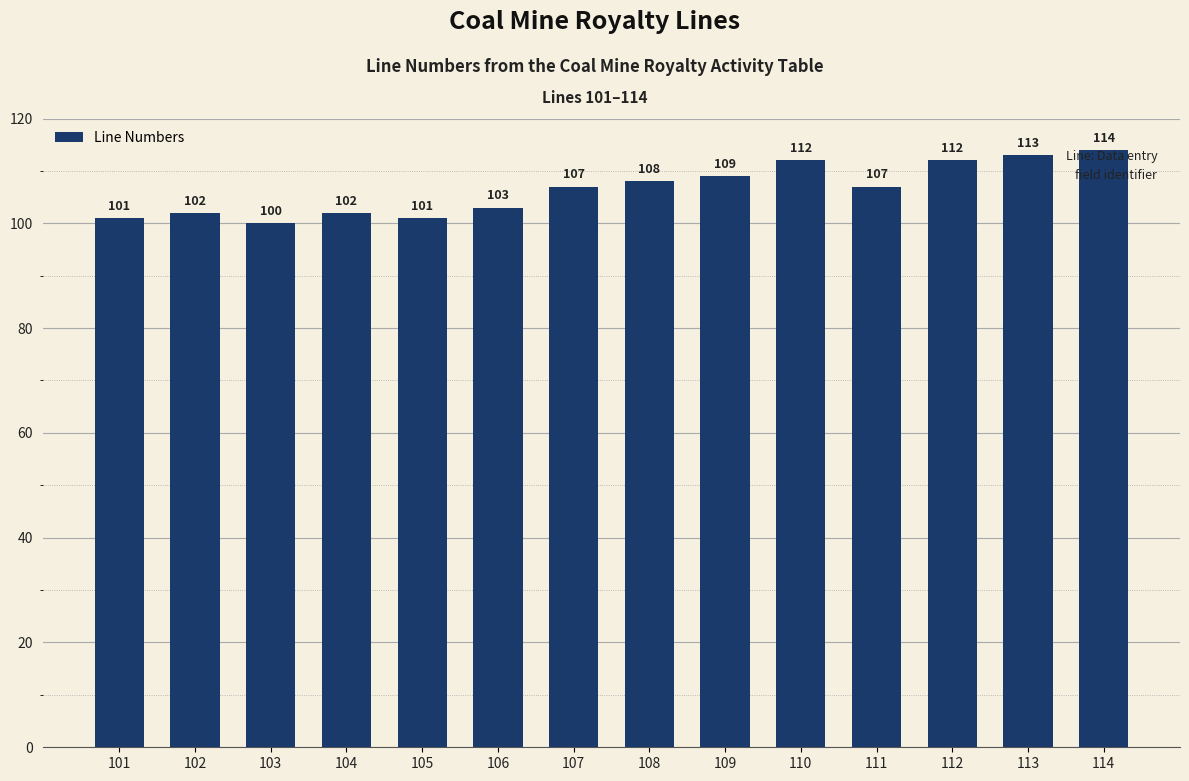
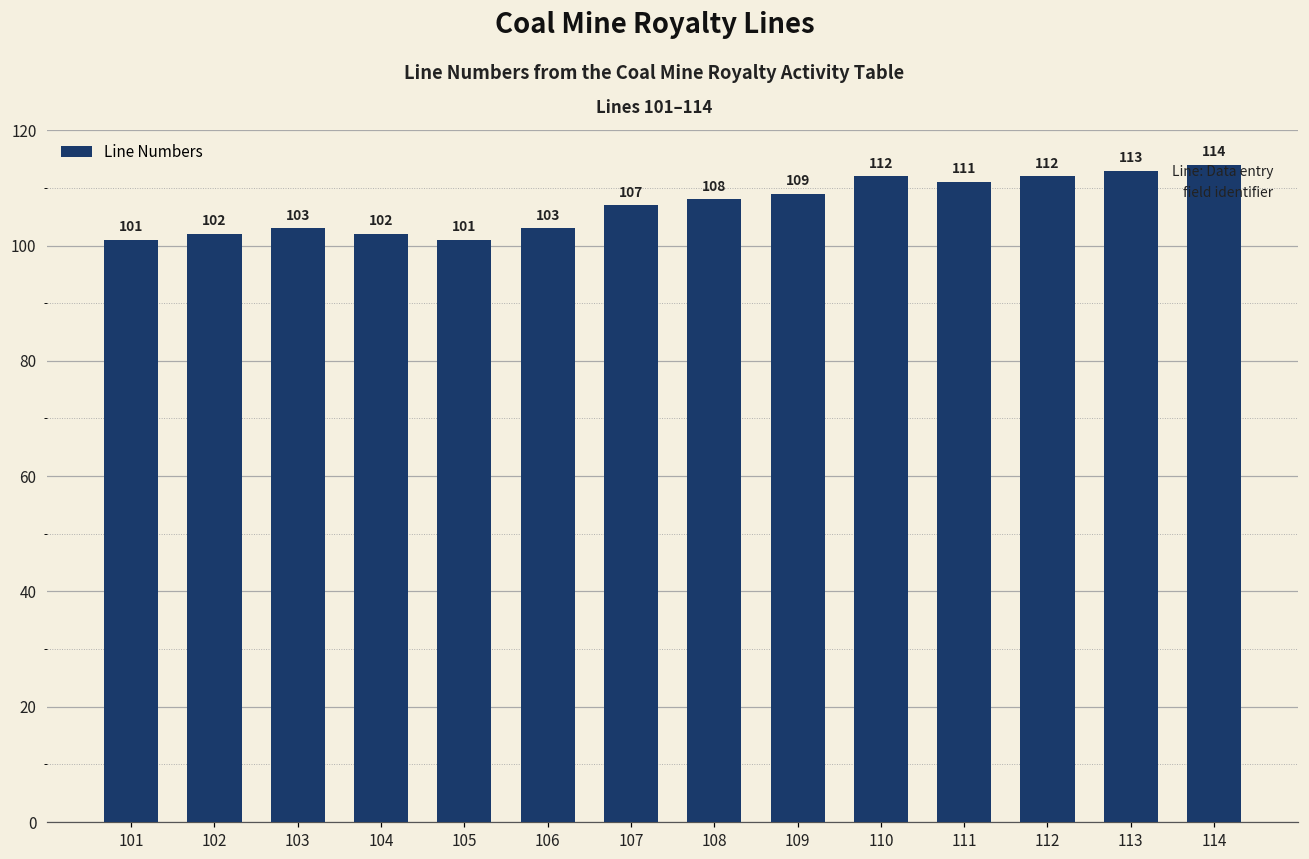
103: 100 -> 103
111: 107 -> 111
